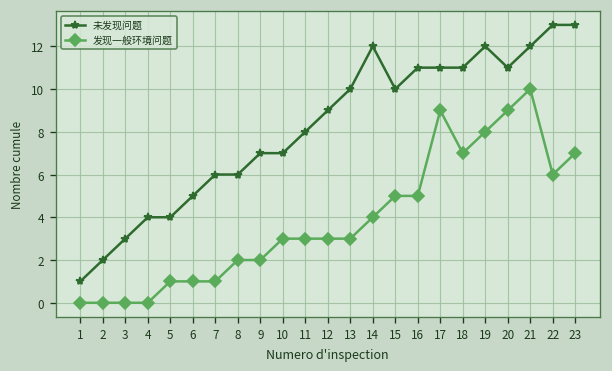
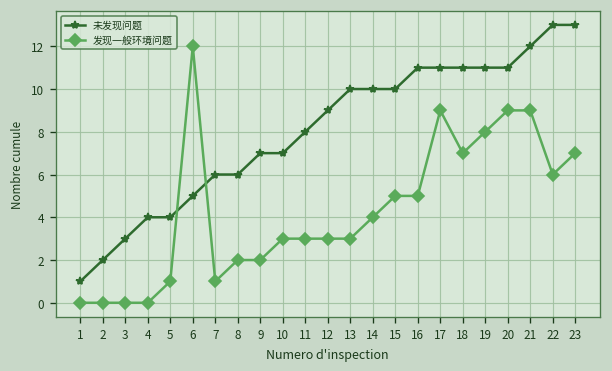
发现一般环境问题, 6: 1 -> 12
未发现问题, 14: 12 -> 10
未发现问题, 19: 12 -> 11
发现一般环境问题, 21: 10 -> 9
